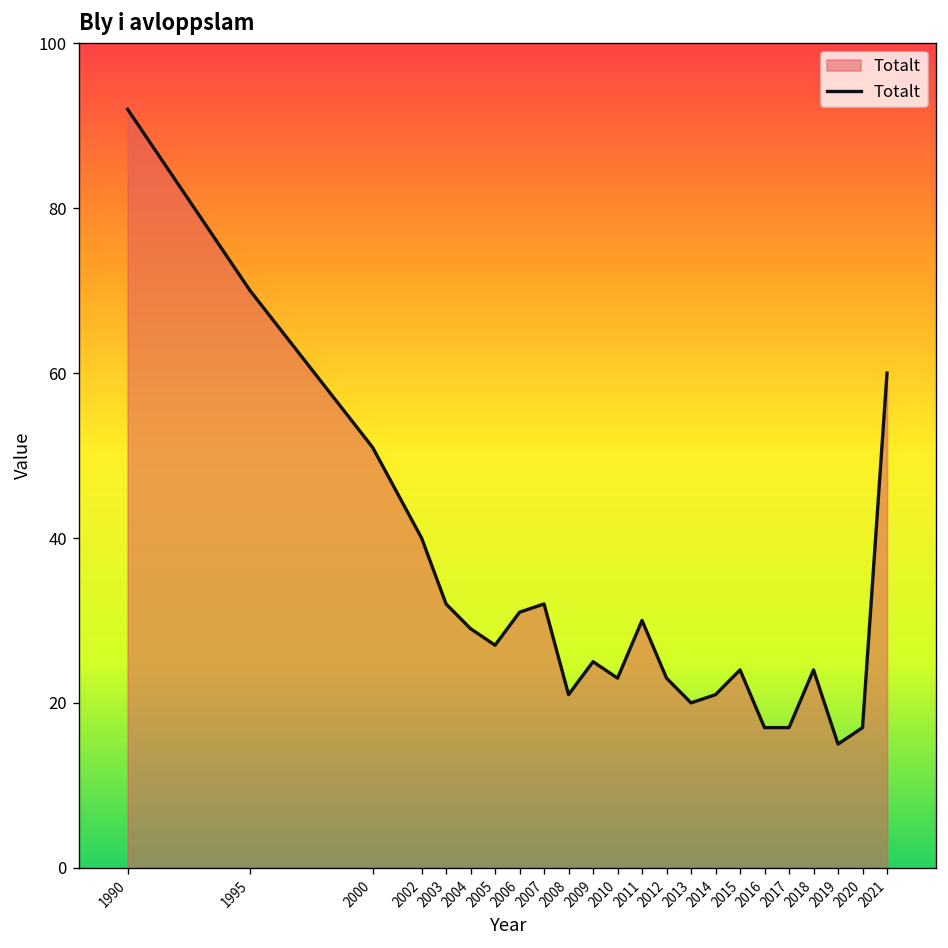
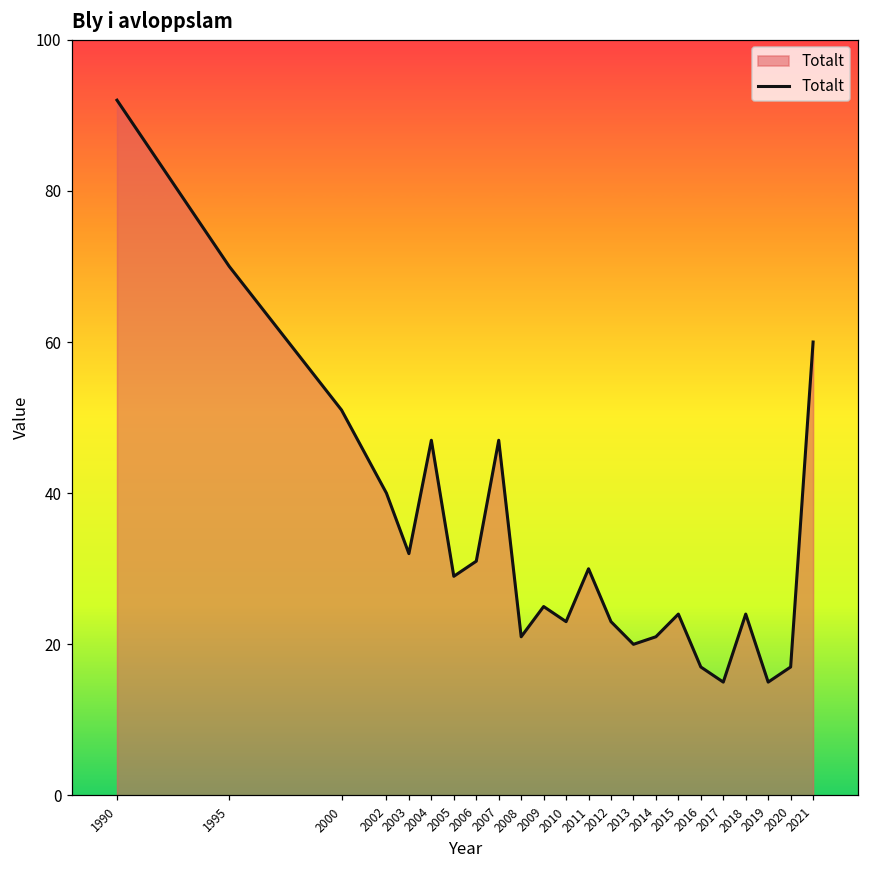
2004: 29 -> 47
2005: 27 -> 29
2007: 32 -> 47
2017: 17 -> 15
